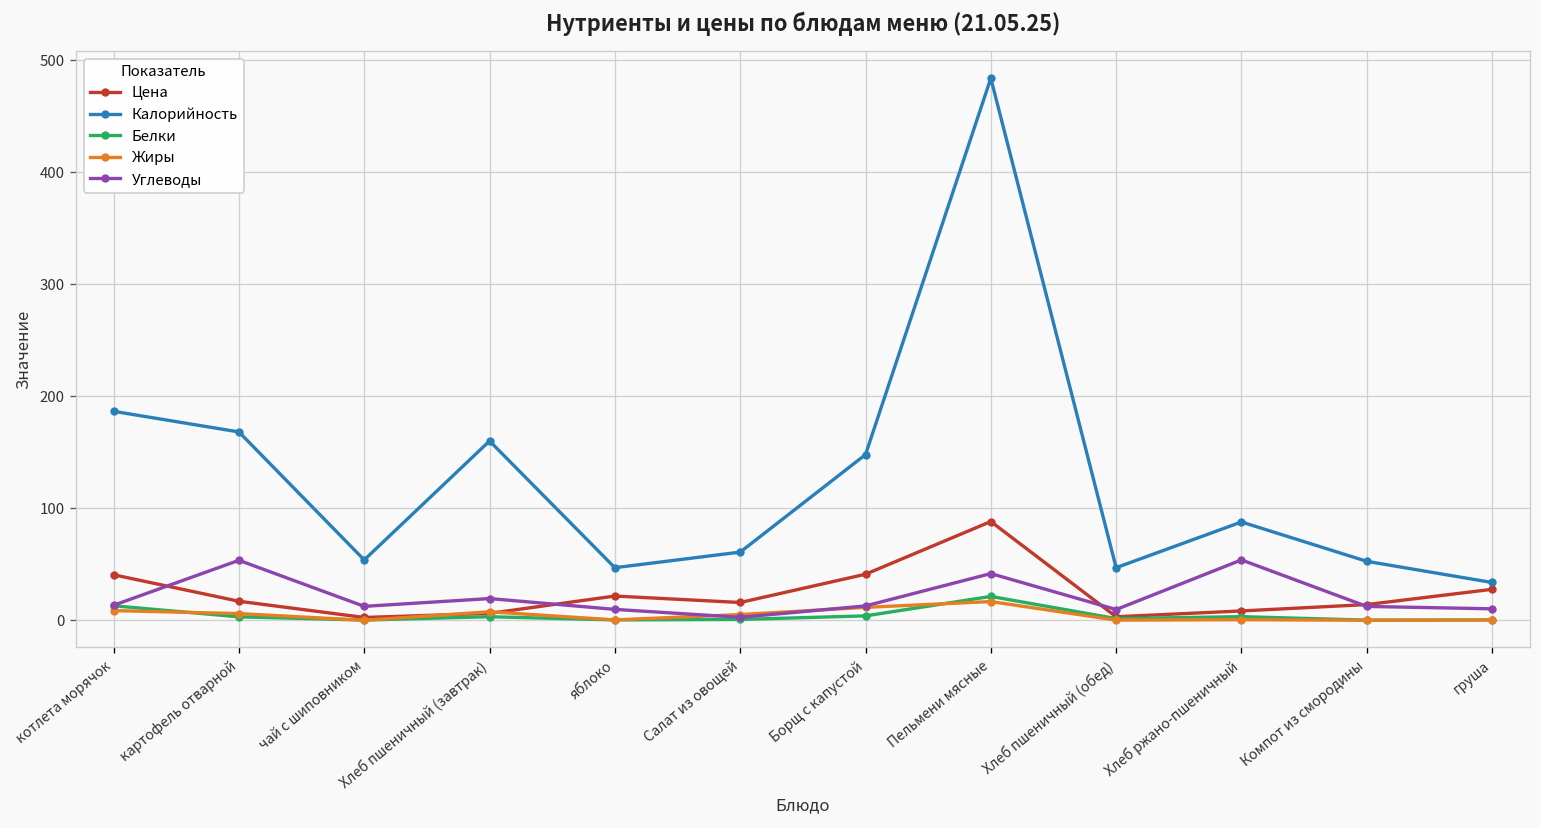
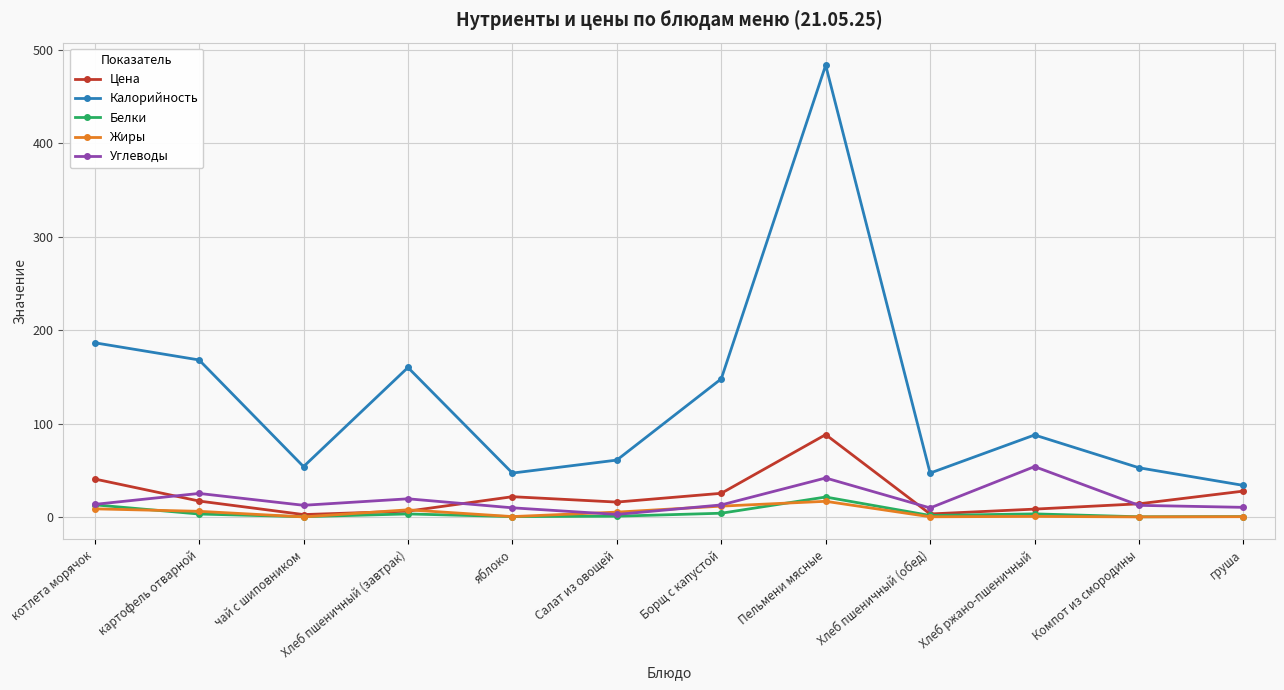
Углеводы, картофель отварной: 50 -> 30
Цена, Борщ с капустой: 40 -> 30
